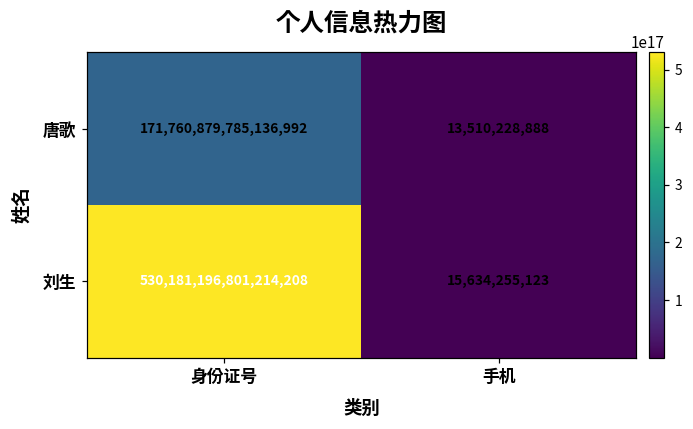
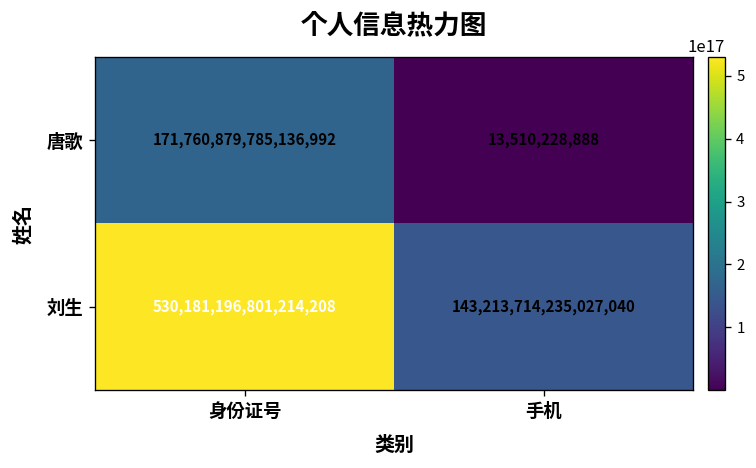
刘生, 手机: 15,634,255,123 -> 143,213,714,235,027,040
